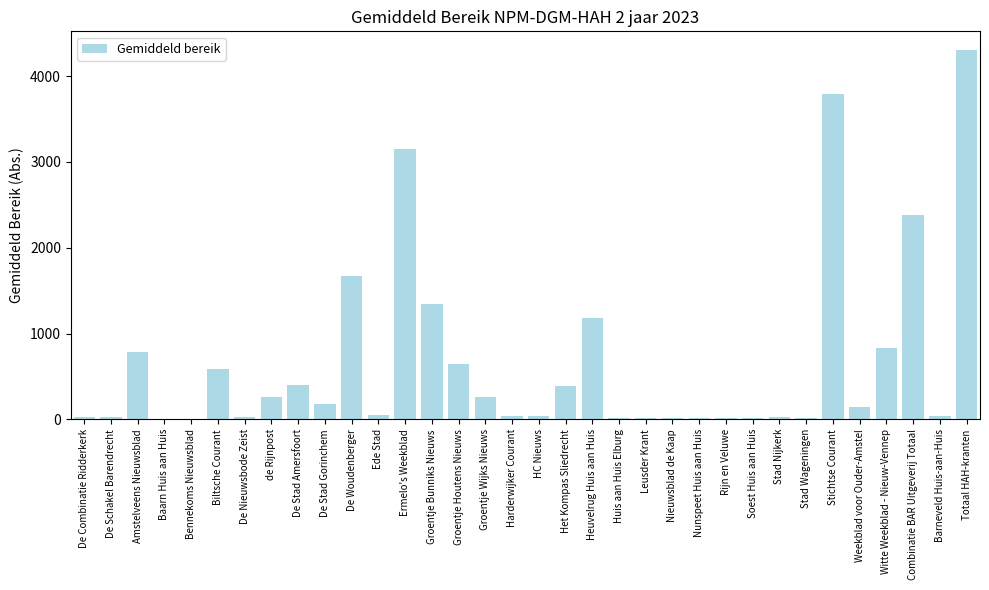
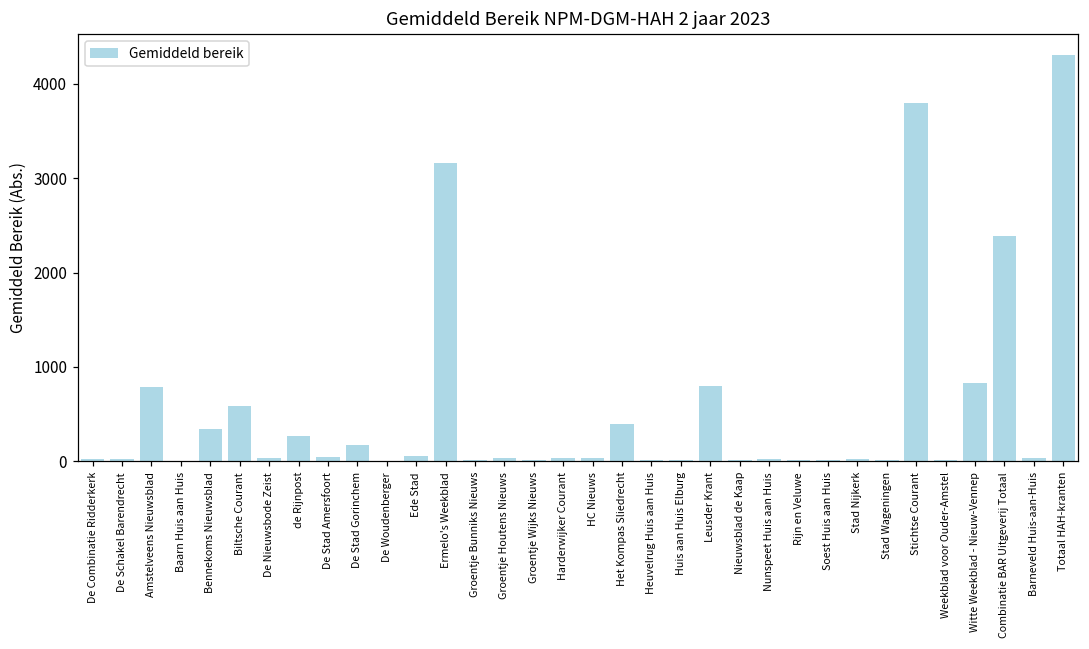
Bennekoms Nieuwsblad: 0 -> 300
De Stad Amersfoort: 400 -> 0
De Woudenberger: 1700 -> 0
Groentje Bunniks Nieuws: 1300 -> 0
Groentje Houtens Nieuws: 600 -> 0
Groentje Wijks Nieuws: 300 -> 0
Heuvelrug Huis aan Huis: 1200 -> 0
Leusder Krant: 0 -> 800
Weekblad voor Ouder-Amstel: 100 -> 0
